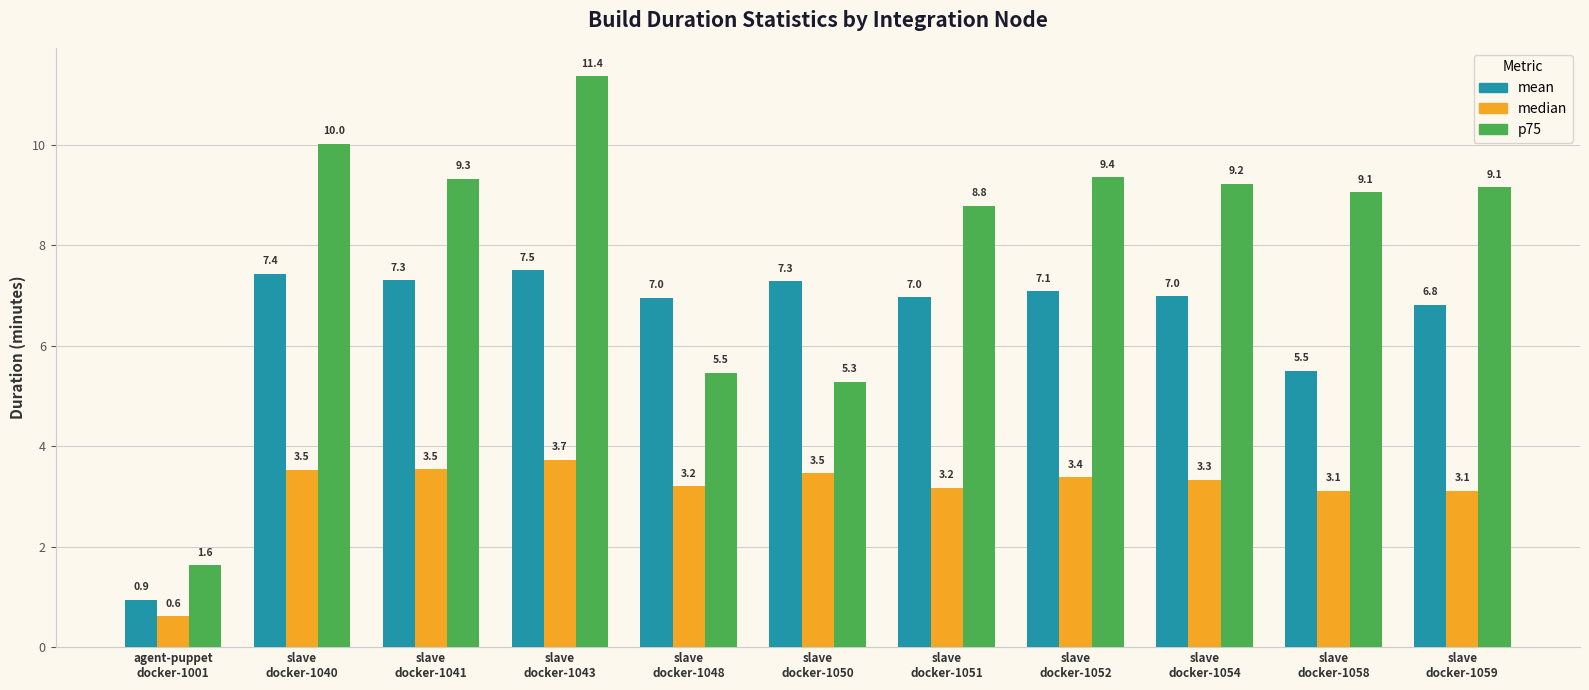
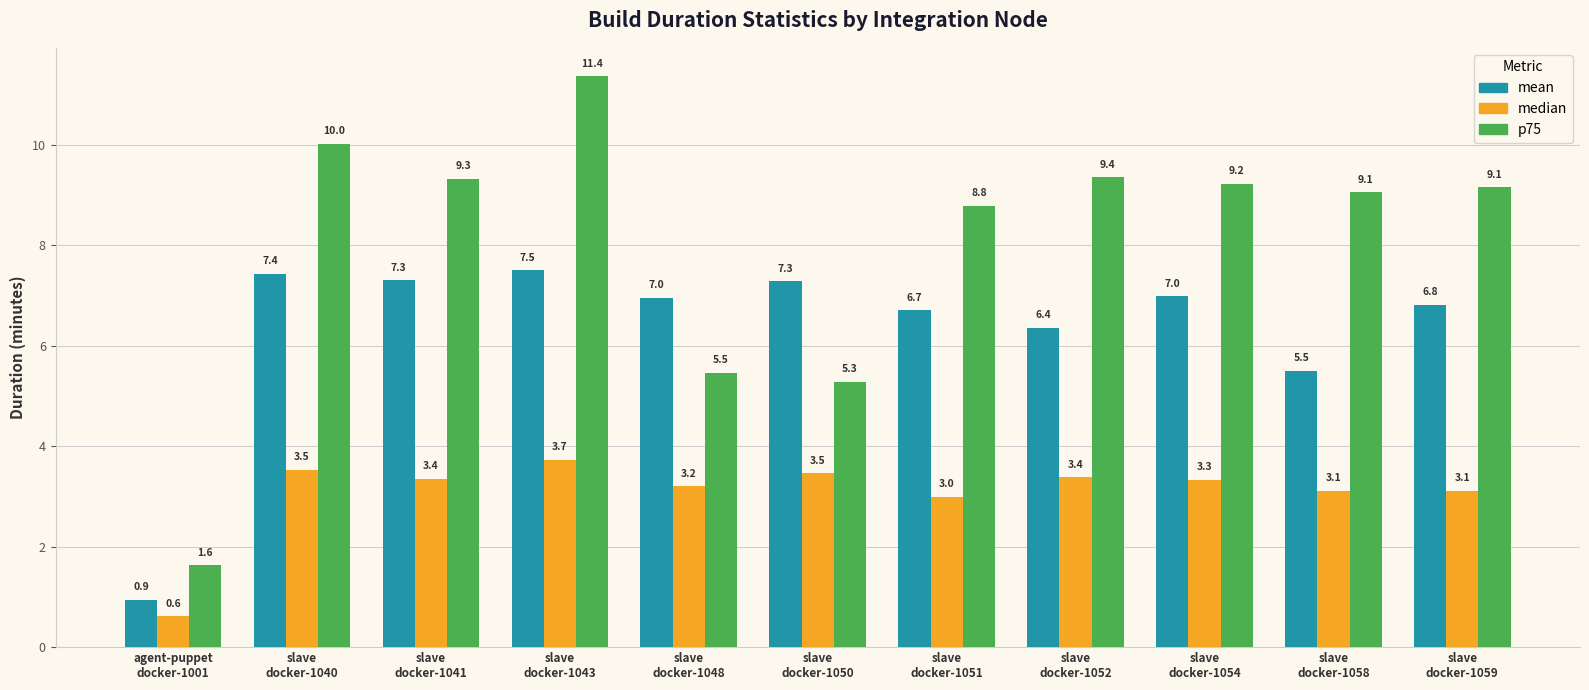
median, slave docker-1041: 3.5 -> 3.4
mean, slave docker-1051: 7.0 -> 6.7
median, slave docker-1051: 3.2 -> 3.0
mean, slave docker-1052: 7.1 -> 6.4
